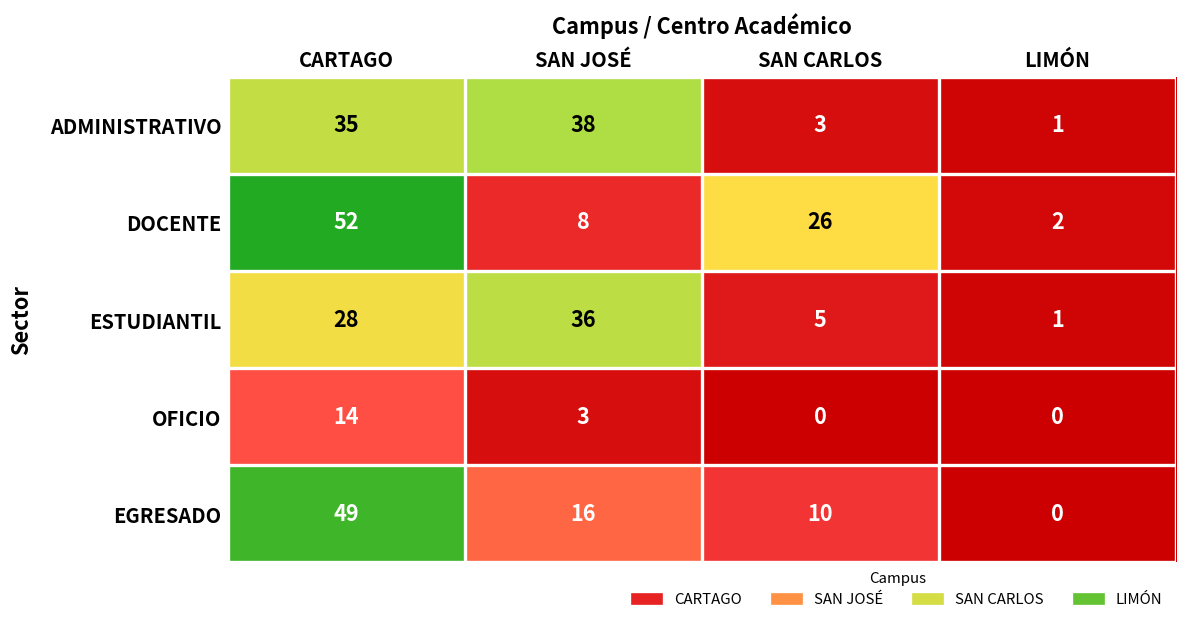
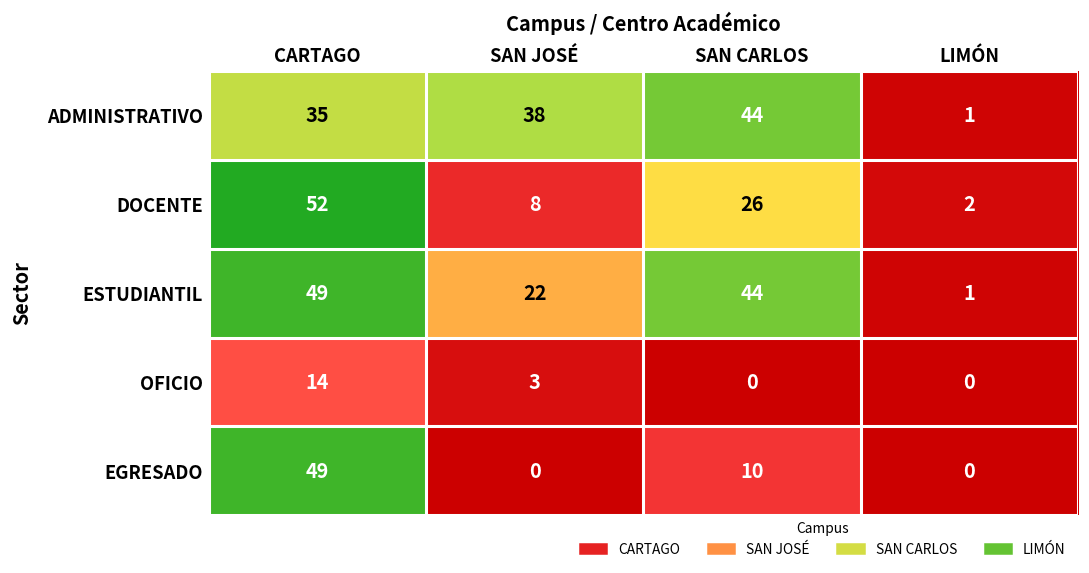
ADMINISTRATIVO, SAN CARLOS: 3 -> 44
ESTUDIANTIL, CARTAGO: 28 -> 49
ESTUDIANTIL, SAN JOSÉ: 36 -> 22
ESTUDIANTIL, SAN CARLOS: 5 -> 44
EGRESADO, SAN JOSÉ: 16 -> 0
